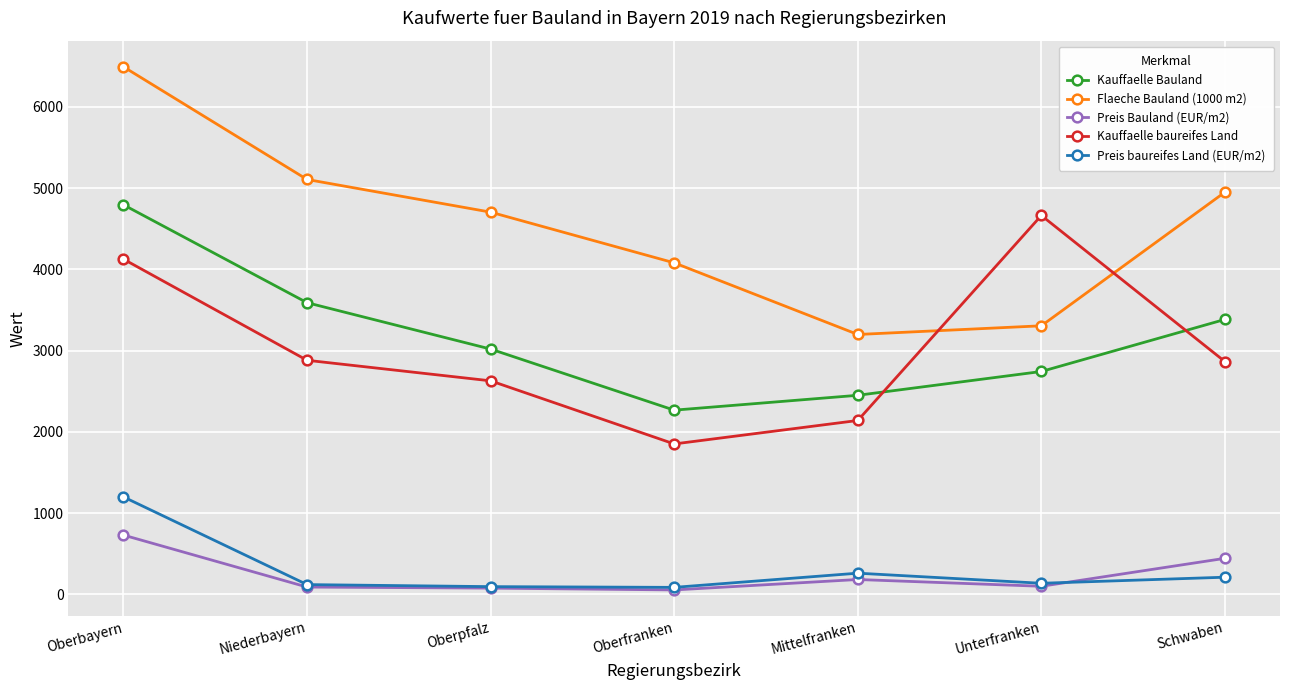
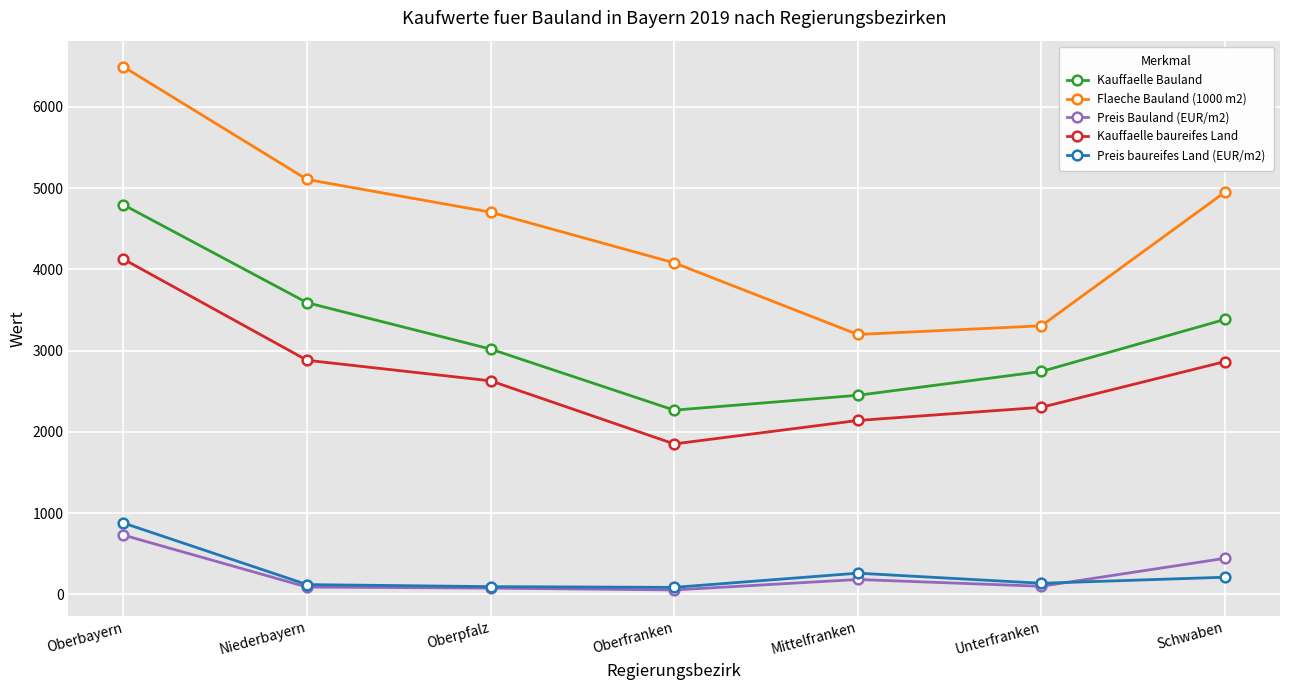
Preis baureifes Land (EUR/m2), Oberbayern: 1200 -> 900
Kauffaelle baureifes Land, Unterfranken: 4700 -> 2300
